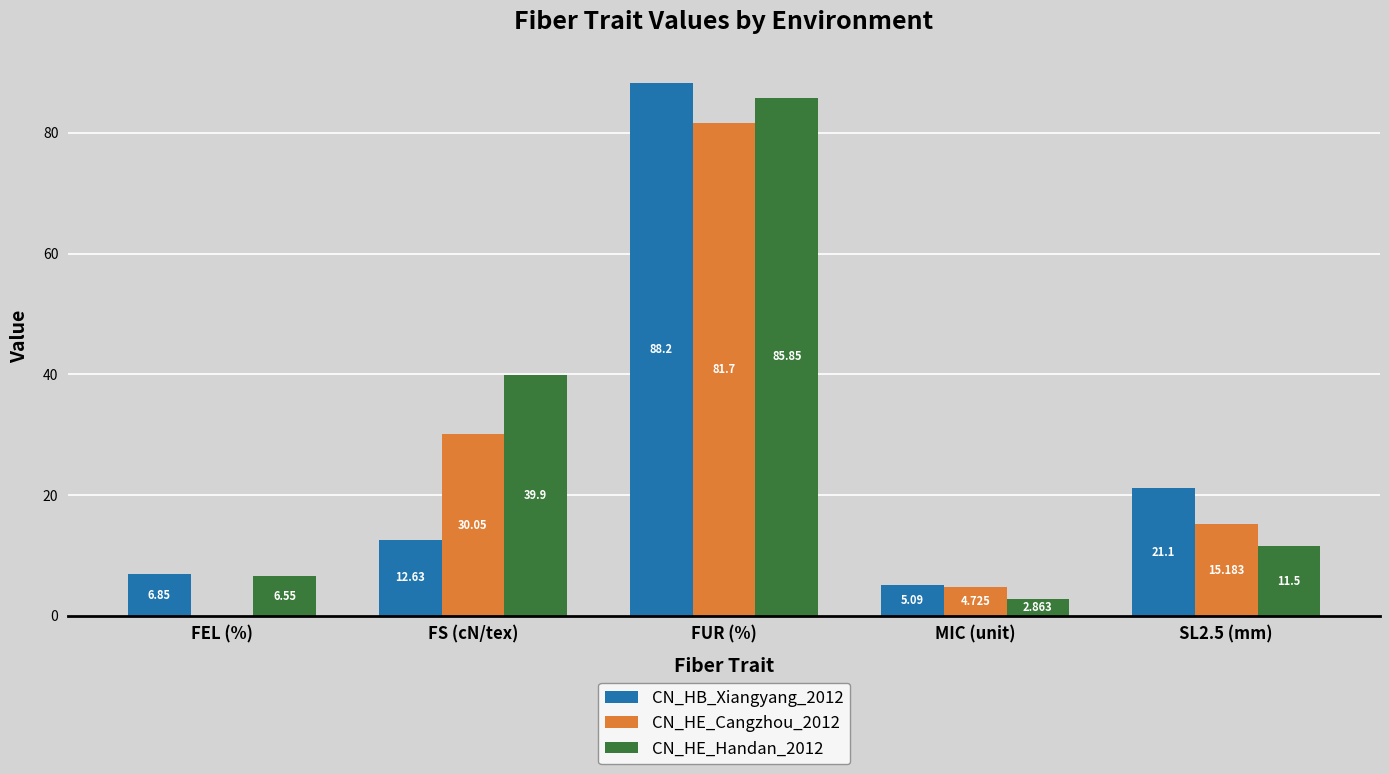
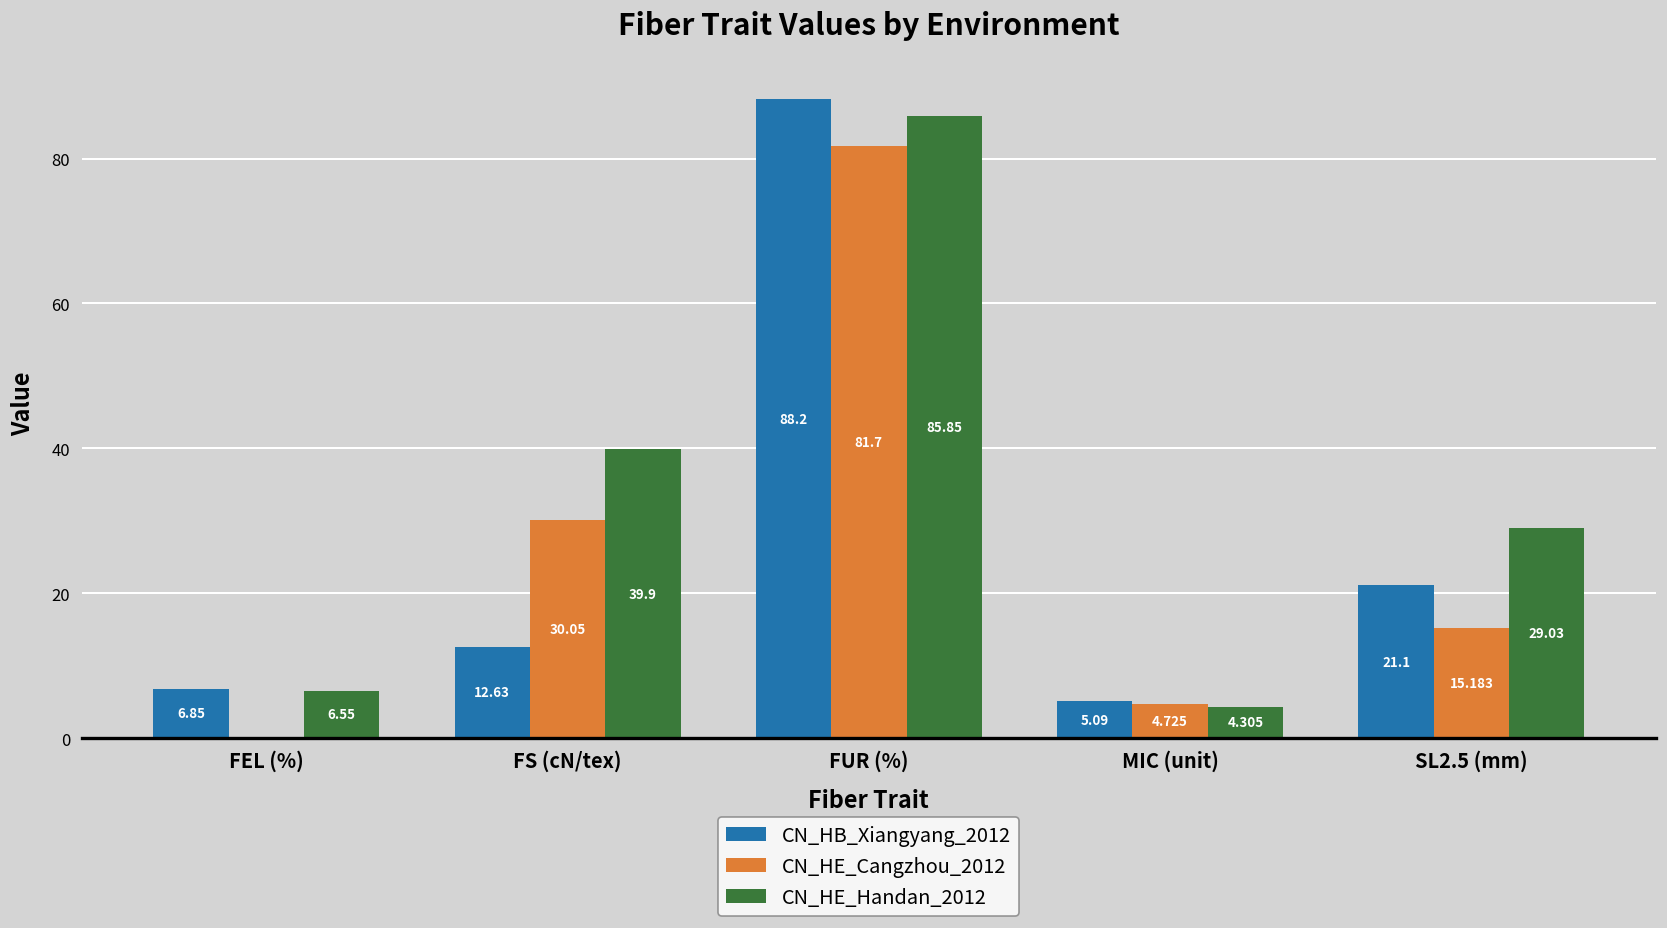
CN_HE_Handan_2012, MIC (unit): 2.863 -> 4.305
CN_HE_Handan_2012, SL2.5 (mm): 11.5 -> 29.03
